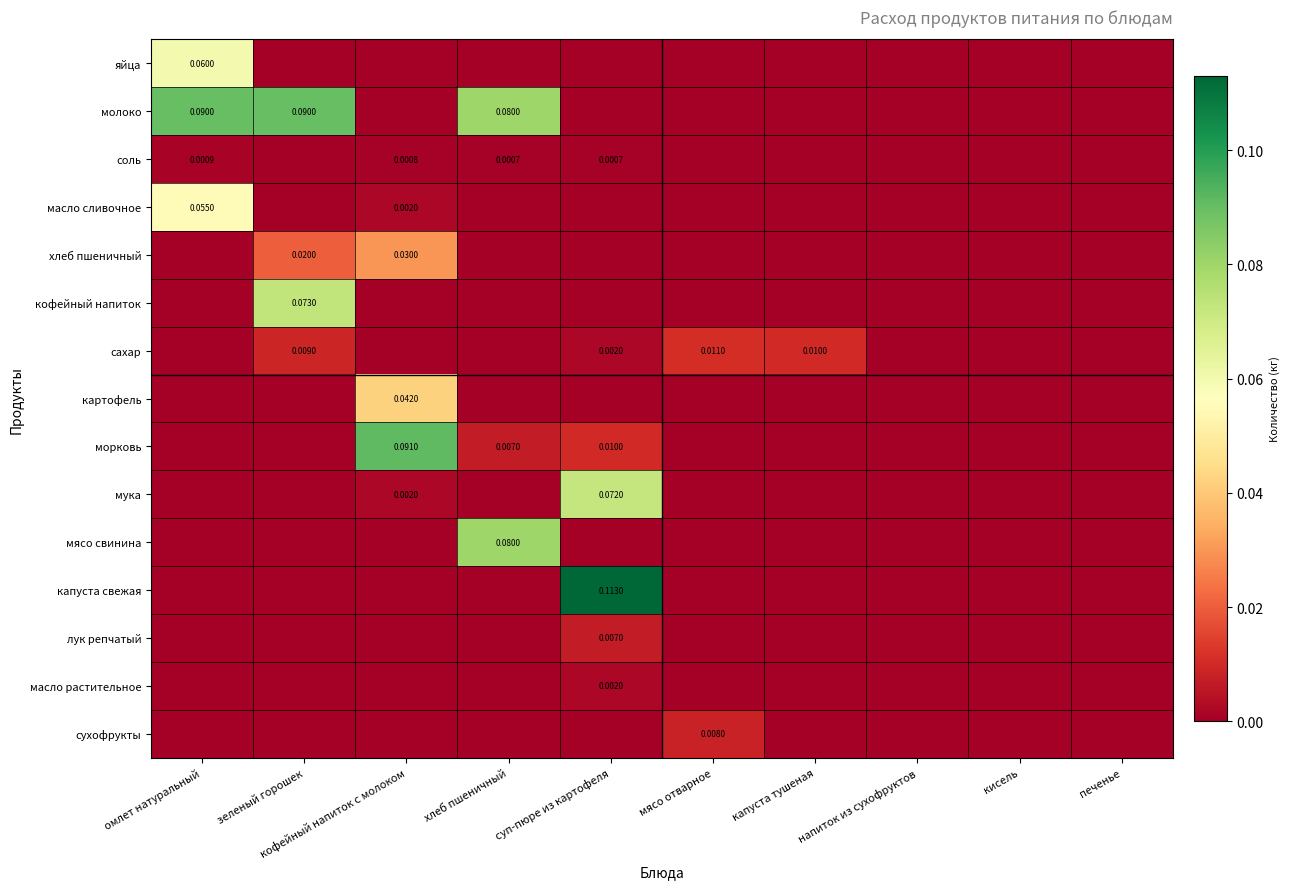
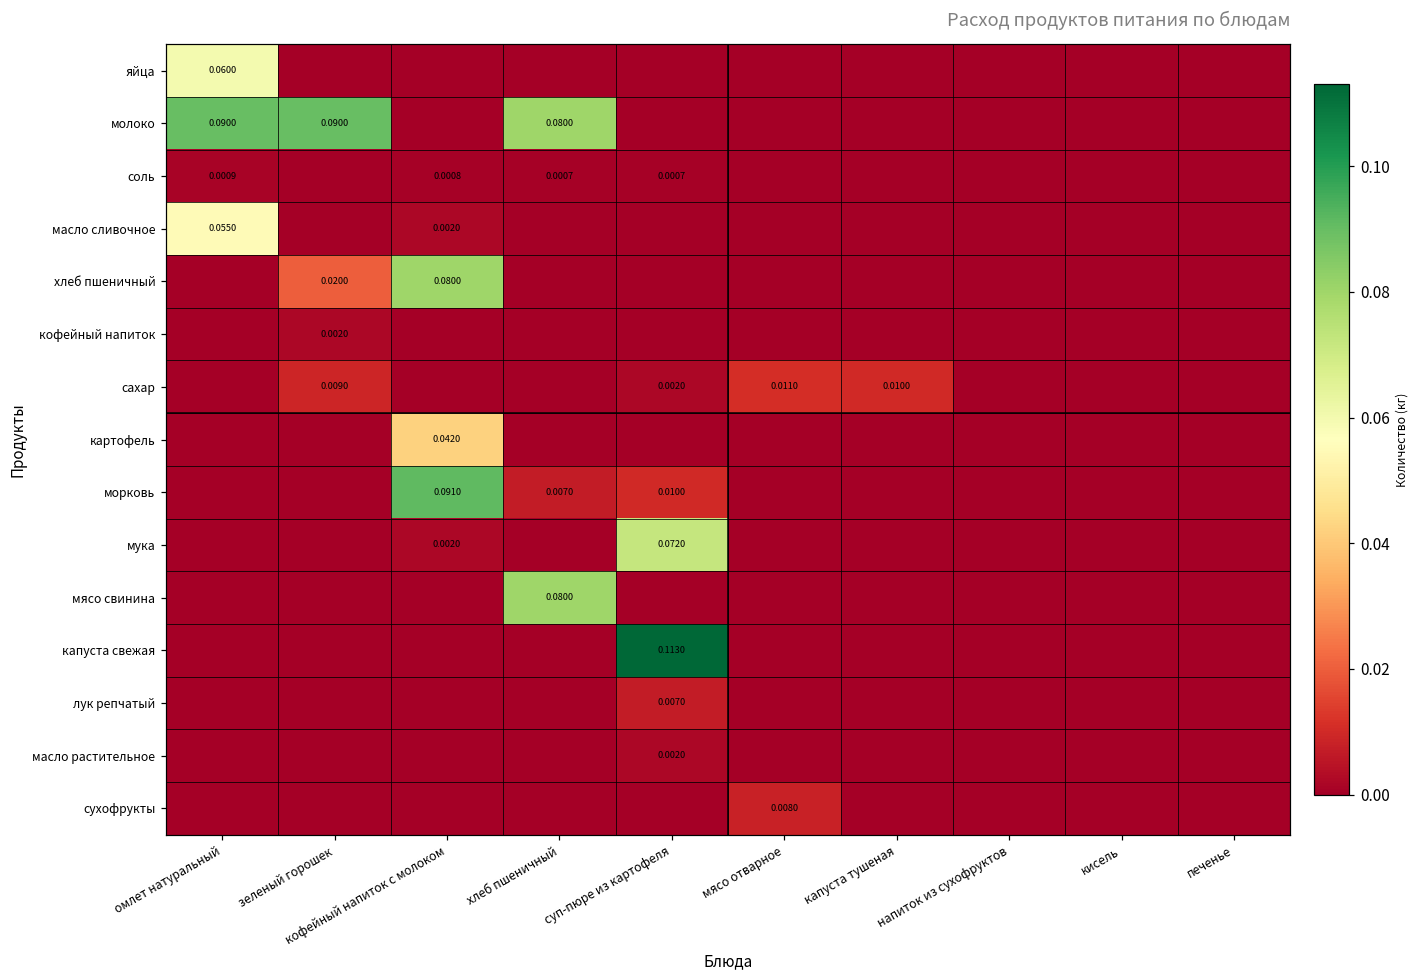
хлеб пшеничный, кофейный напиток с молоком: 0.0300 -> 0.0800
кофейный напиток, зеленый горошек: 0.0730 -> 0.0020
